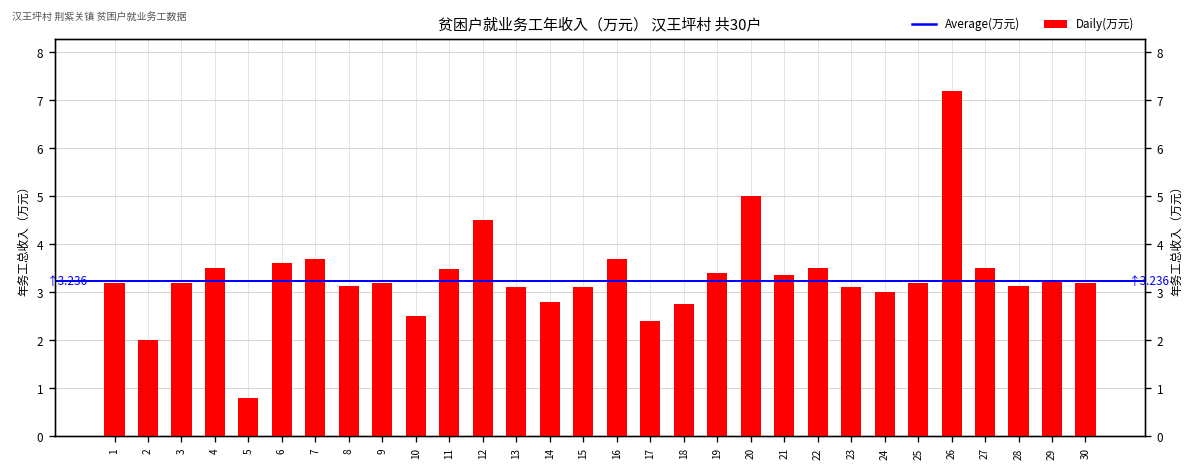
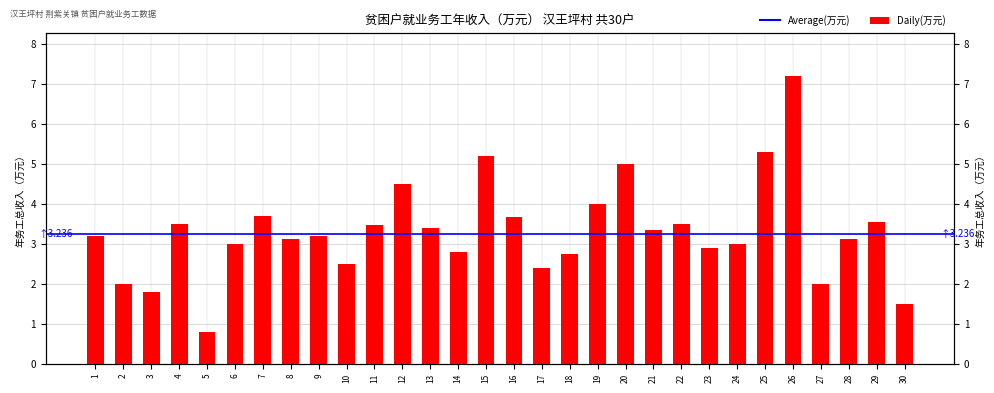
3: 3.2 -> 1.8
6: 3.6 -> 3.0
13: 3.1 -> 3.4
15: 3.1 -> 5.2
19: 3.4 -> 4.0
23: 3.1 -> 2.9
25: 3.2 -> 5.3
27: 3.5 -> 2.0
29: 3.2 -> 3.5
30: 3.2 -> 1.5
